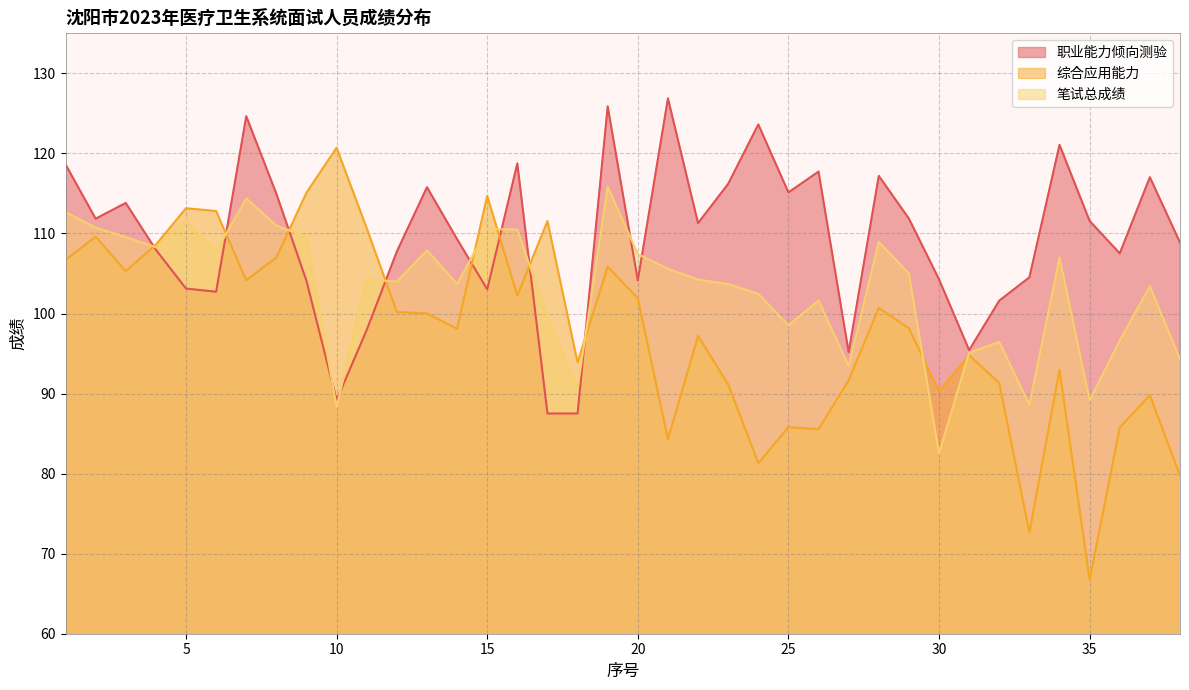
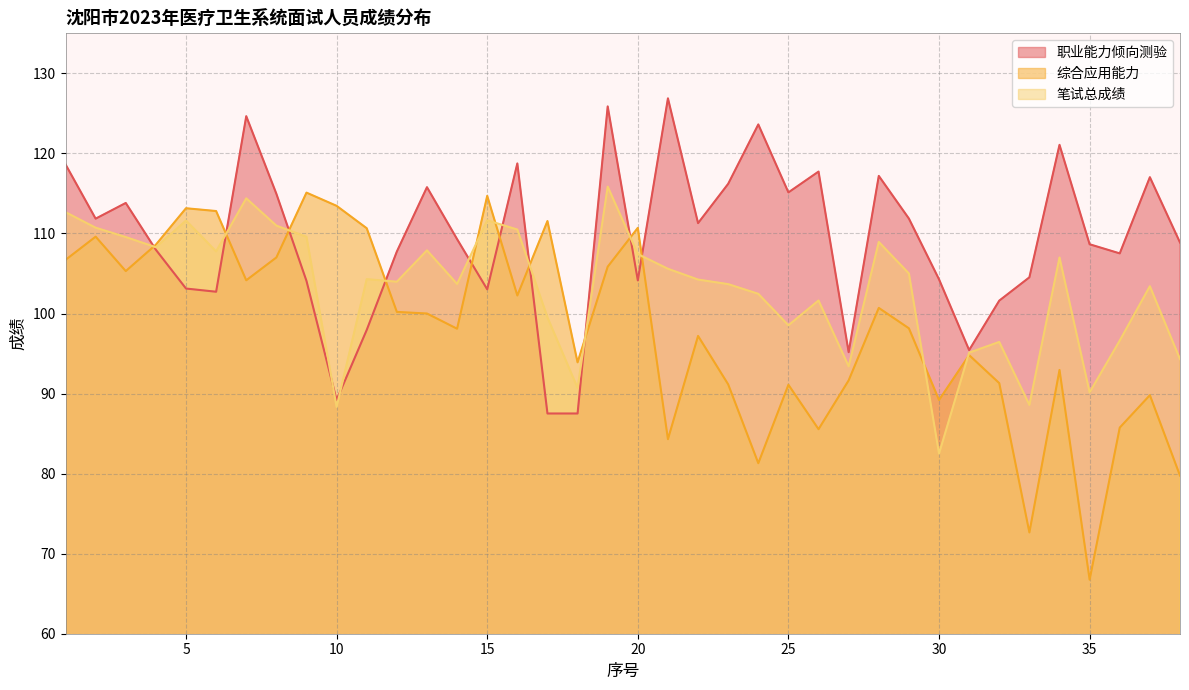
综合应用能力, 10: 121 -> 113
笔试总成绩, 15: 111 -> 112
综合应用能力, 20: 102 -> 111
综合应用能力, 25: 86 -> 91
综合应用能力, 30: 90 -> 89
职业能力倾向测验, 35: 112 -> 109
笔试总成绩, 35: 89 -> 90
